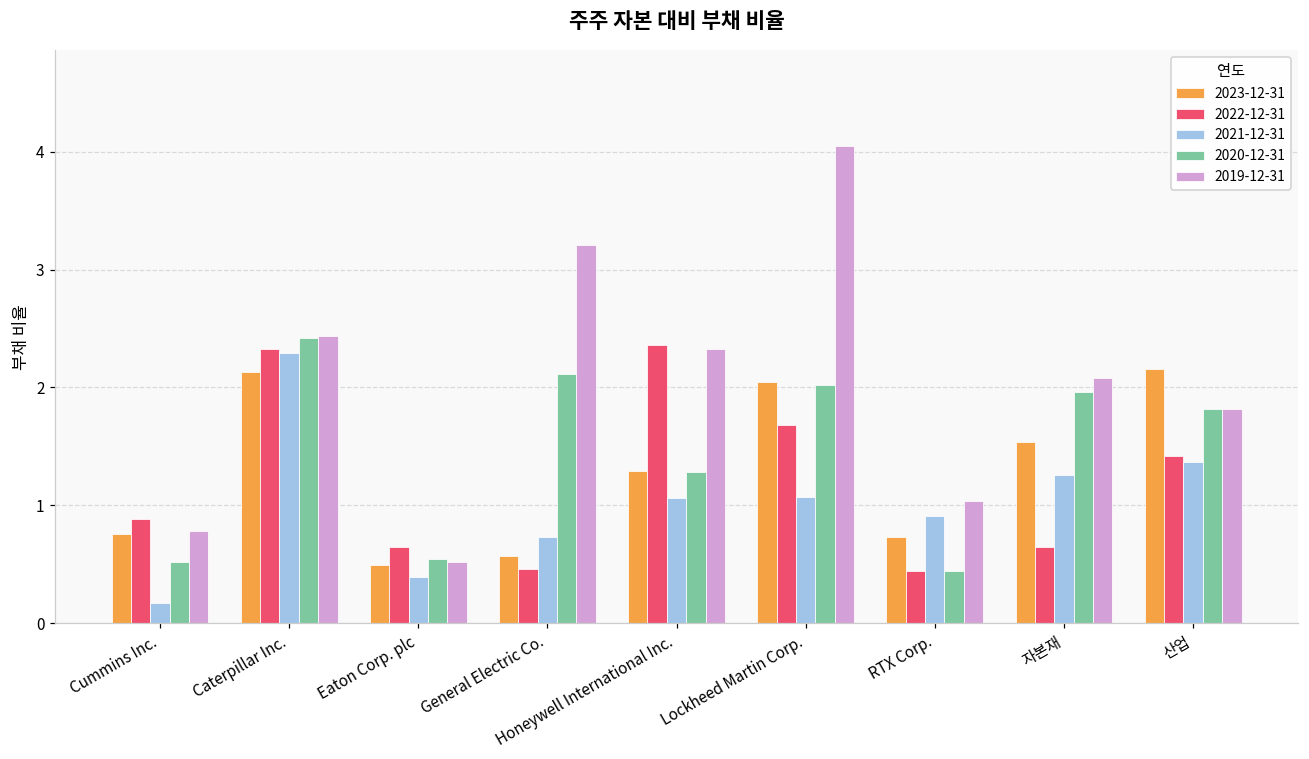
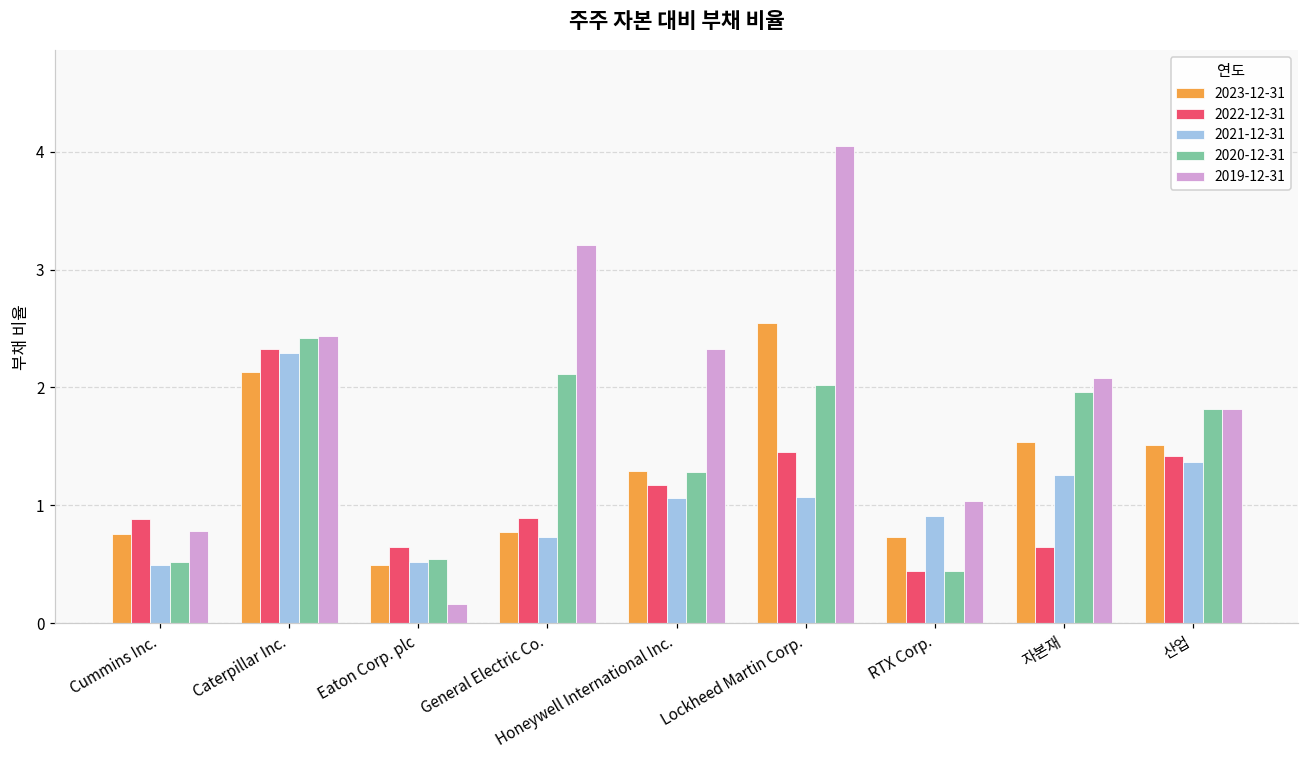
2021-12-31, Cummins Inc.: 0.17 -> 0.49
2021-12-31, Eaton Corp. plc: 0.39 -> 0.52
2019-12-31, Eaton Corp. plc: 0.52 -> 0.16
2023-12-31, General Electric Co.: 0.57 -> 0.77
2022-12-31, General Electric Co.: 0.46 -> 0.89
2022-12-31, Honeywell International Inc.: 2.36 -> 1.17
2023-12-31, Lockheed Martin Corp.: 2.05 -> 2.55
2022-12-31, Lockheed Martin Corp.: 1.68 -> 1.45
2023-12-31, 산업: 2.16 -> 1.51
